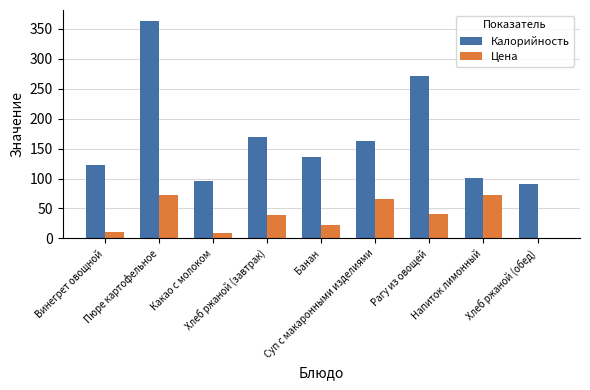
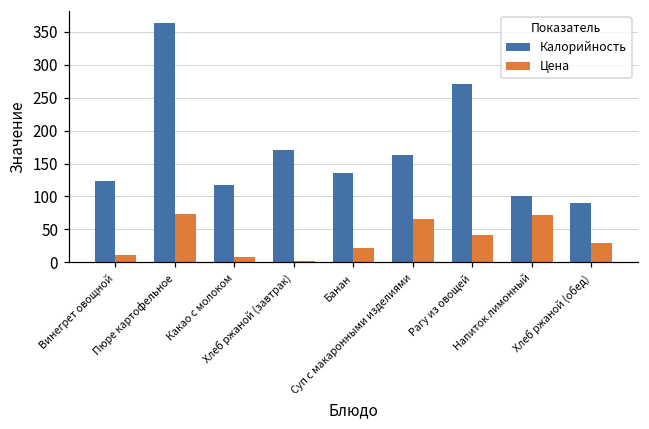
Калорийность, Какао с молоком: 100 -> 120
Цена, Хлеб ржаной (завтрак): 40 -> 0
Цена, Хлеб ржаной (обед): 0 -> 30
